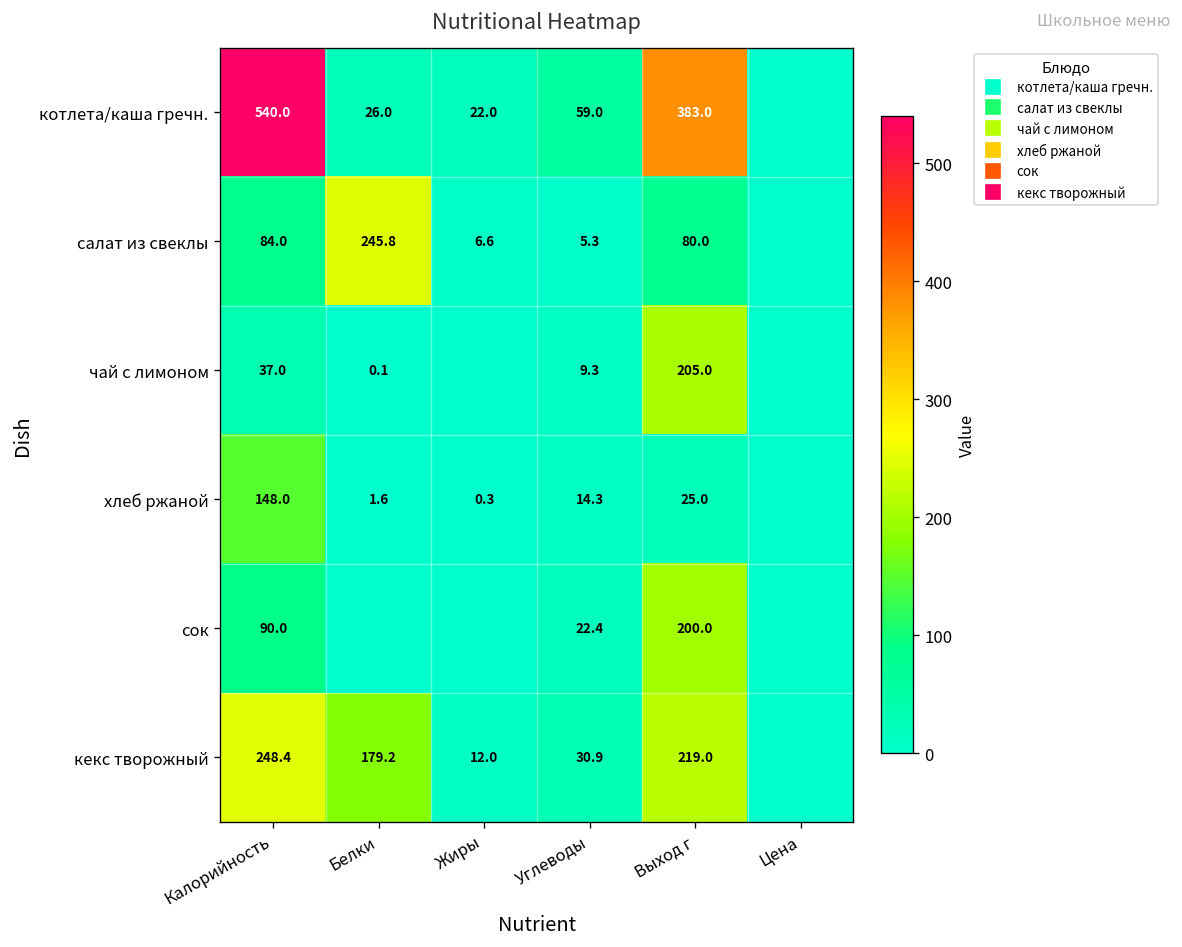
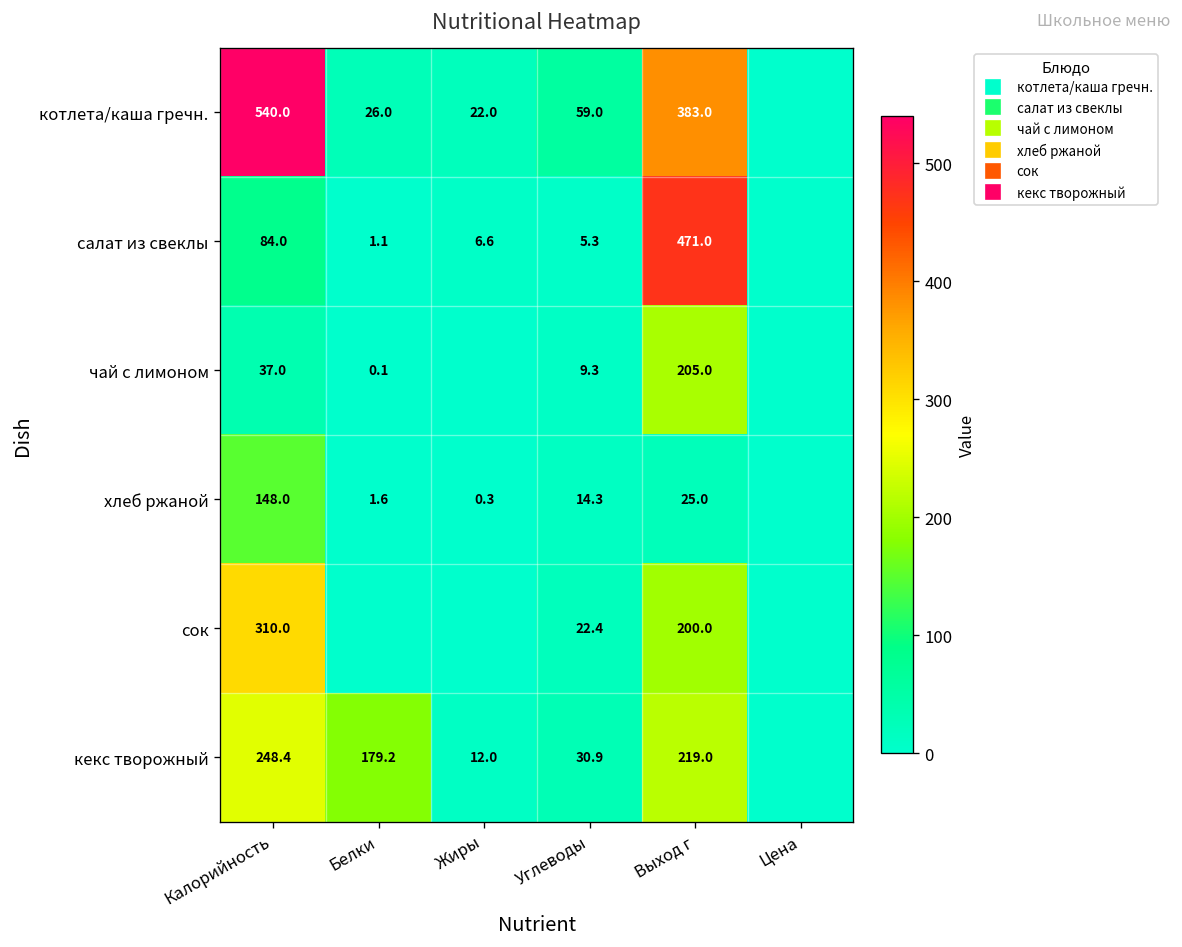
салат из свеклы, Белки: 245.8 -> 1.1
салат из свеклы, Выход г: 80.0 -> 471.0
сок, Калорийность: 90.0 -> 310.0
